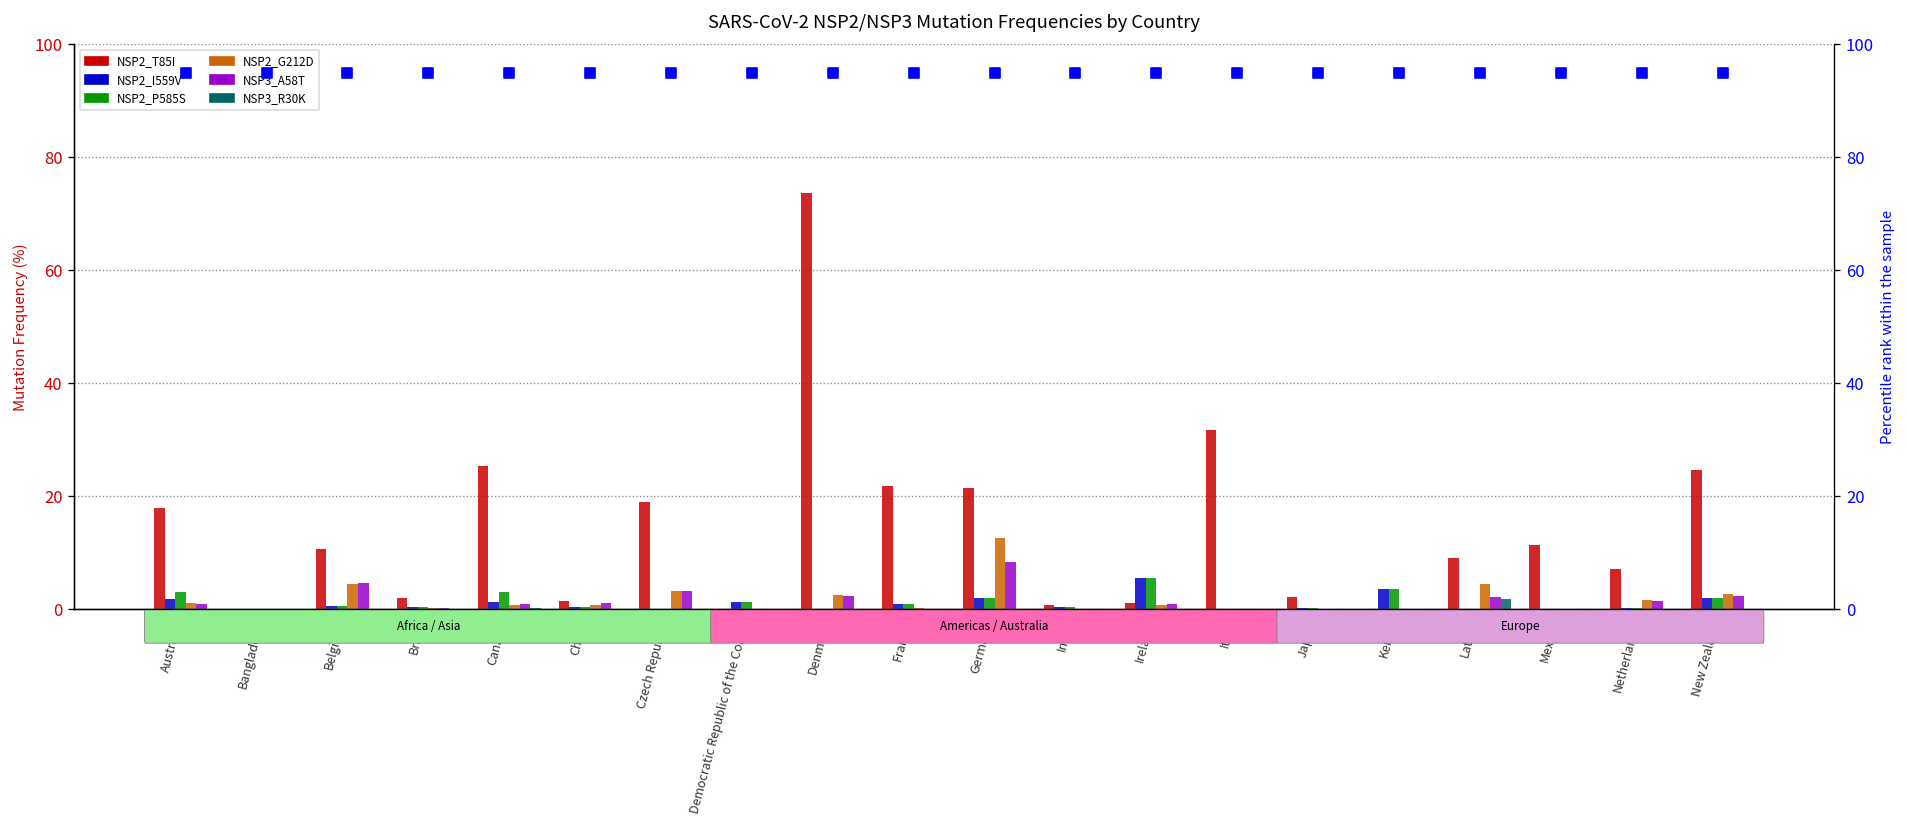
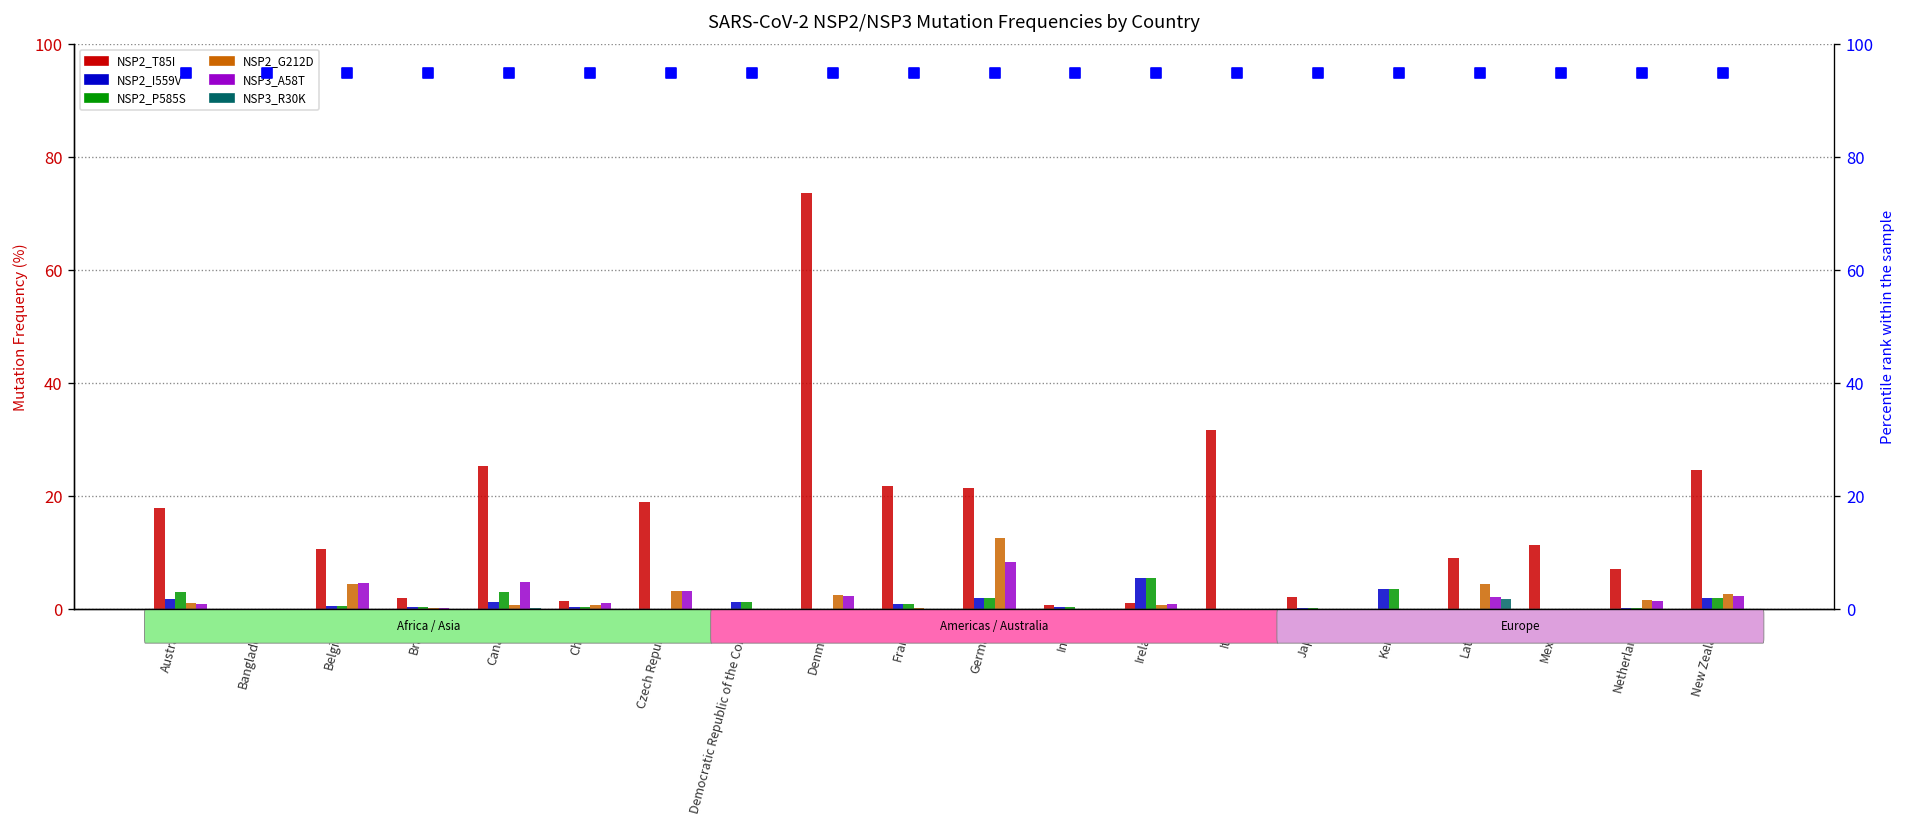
NSP3_A58T, Canada: 1 -> 5
